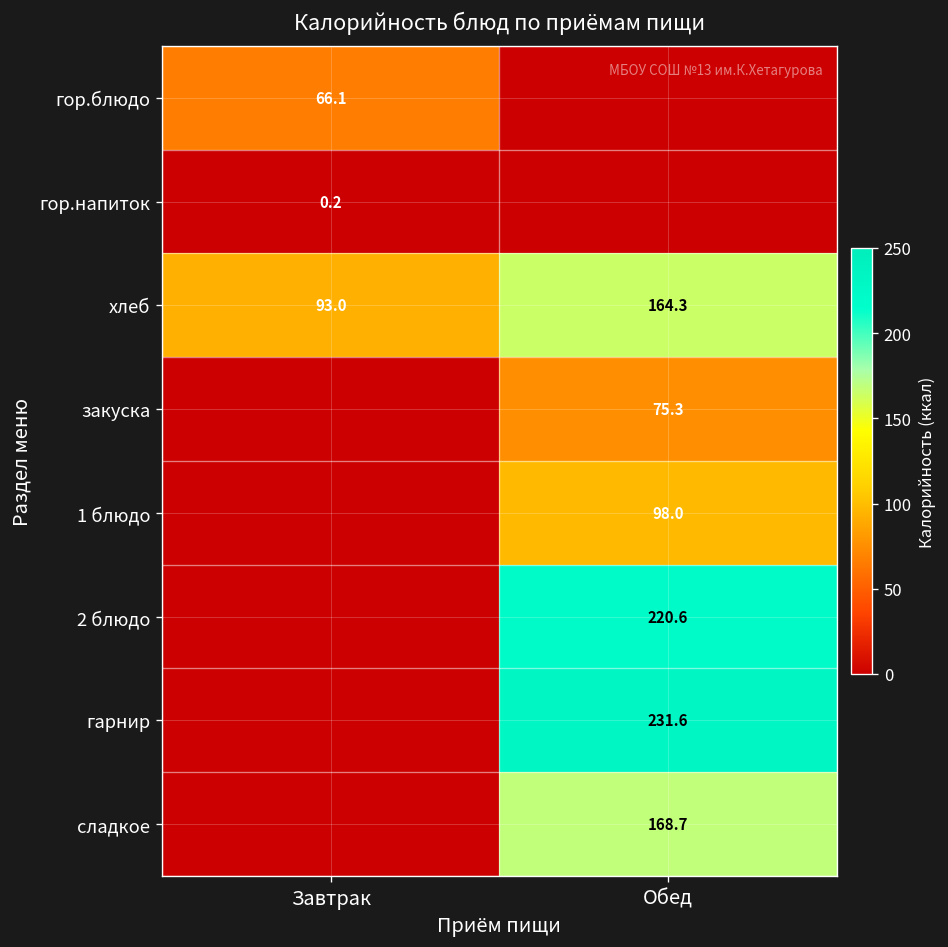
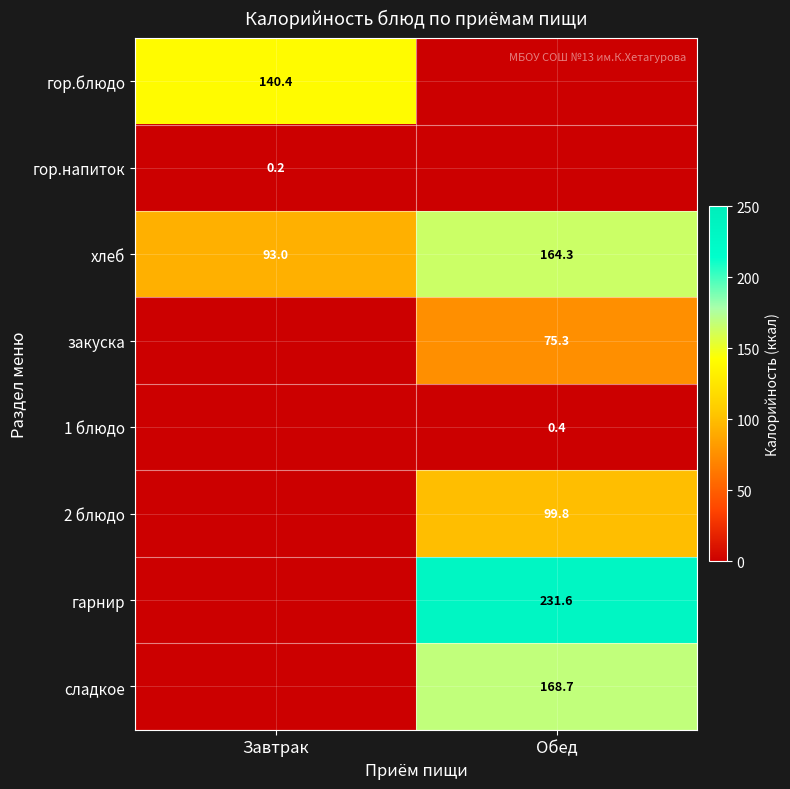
гор.блюдо, Завтрак: 66.1 -> 140.4
1 блюдо, Обед: 98.0 -> 0.4
2 блюдо, Обед: 220.6 -> 99.8
